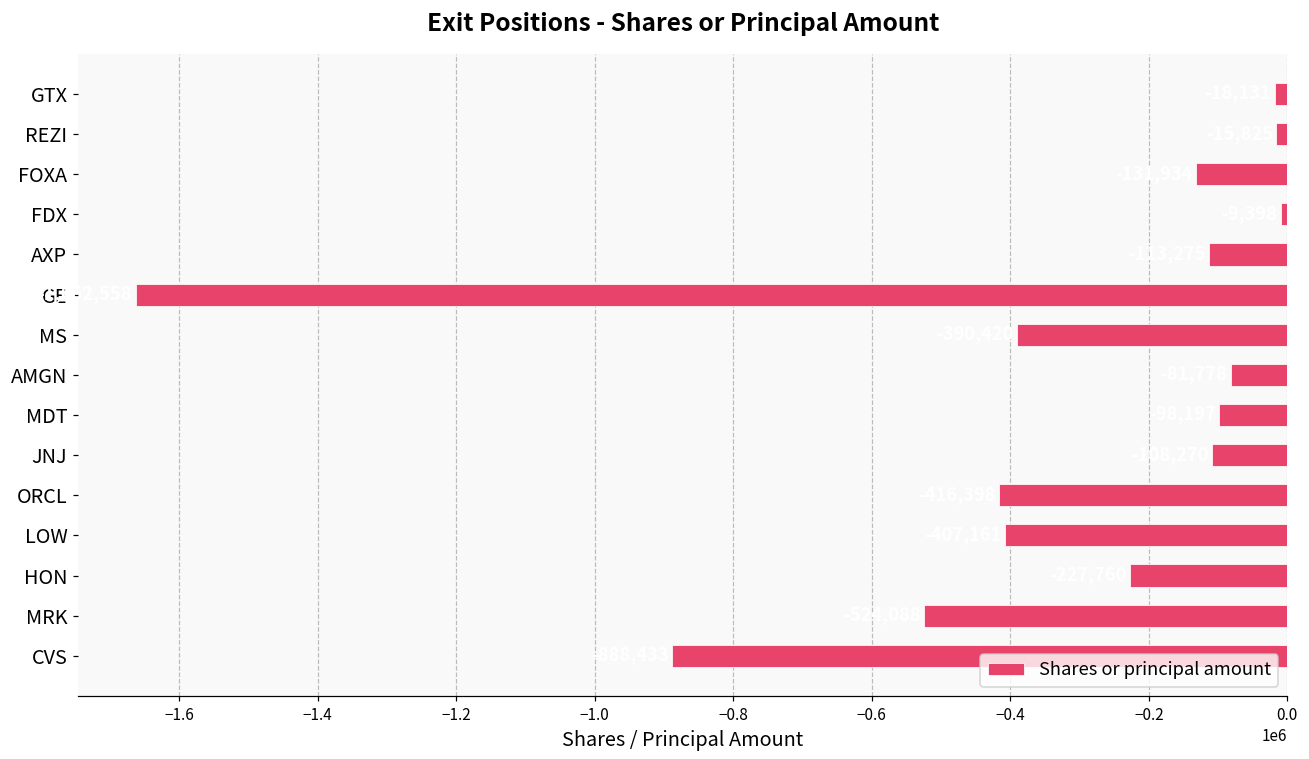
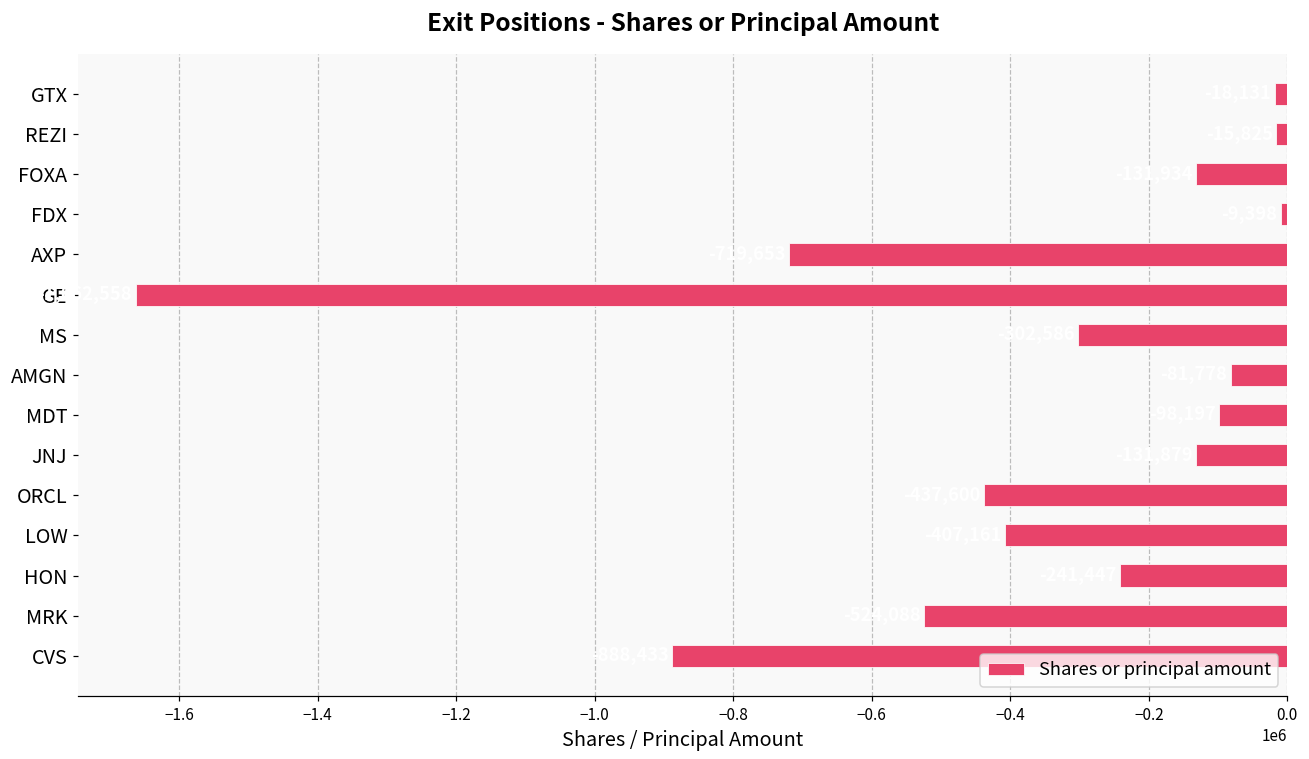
AXP: -110000 -> -720000
MS: -390000 -> -300000
JNJ: -110000 -> -130000
ORCL: -420000 -> -440000
HON: -230000 -> -240000
